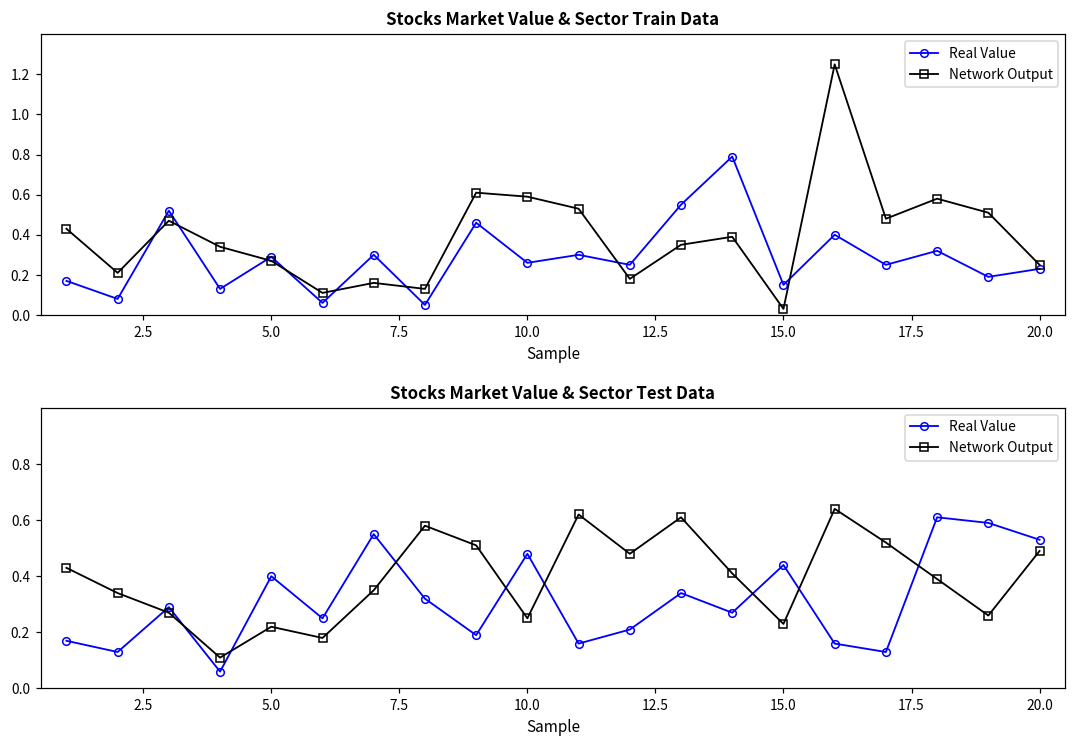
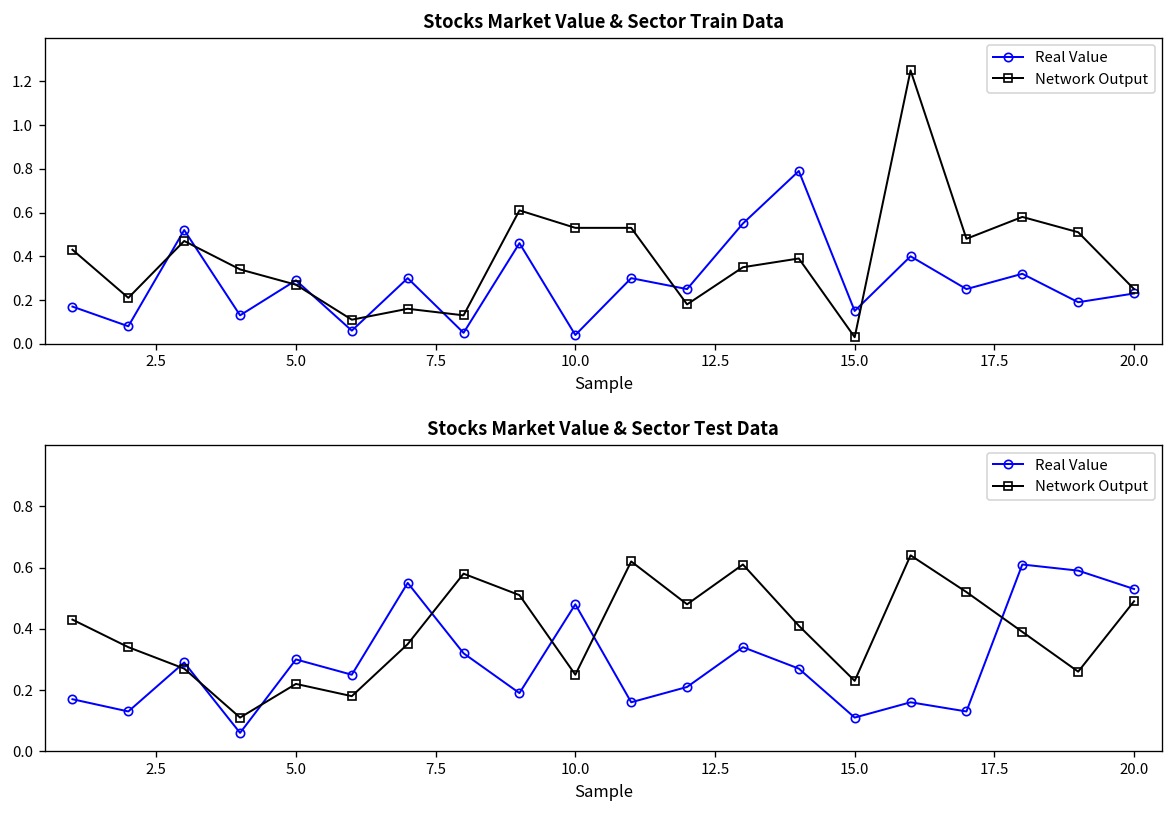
Stocks Market Value & Sector Train Data, Real Value, 10.0: 0.26 -> 0.04
Stocks Market Value & Sector Train Data, Network Output, 10.0: 0.59 -> 0.53
Stocks Market Value & Sector Test Data, Real Value, 5.0: 0.4 -> 0.3
Stocks Market Value & Sector Test Data, Real Value, 15.0: 0.44 -> 0.11
